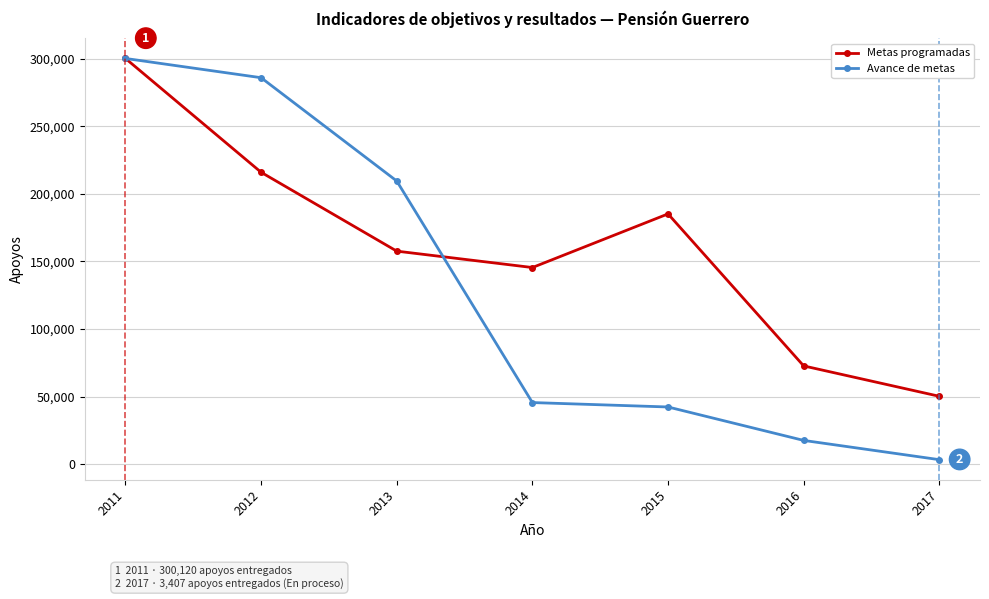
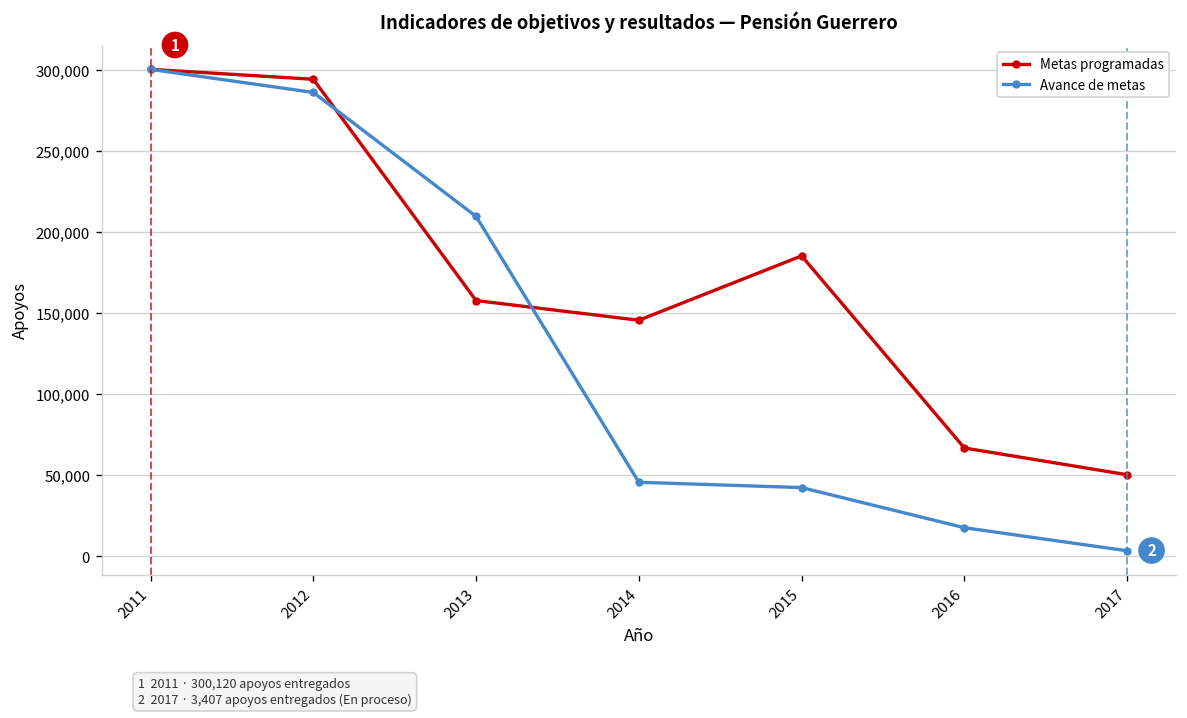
Metas programadas, 2012: 216,000 -> 294,000
Metas programadas, 2016: 73,000 -> 67,000
